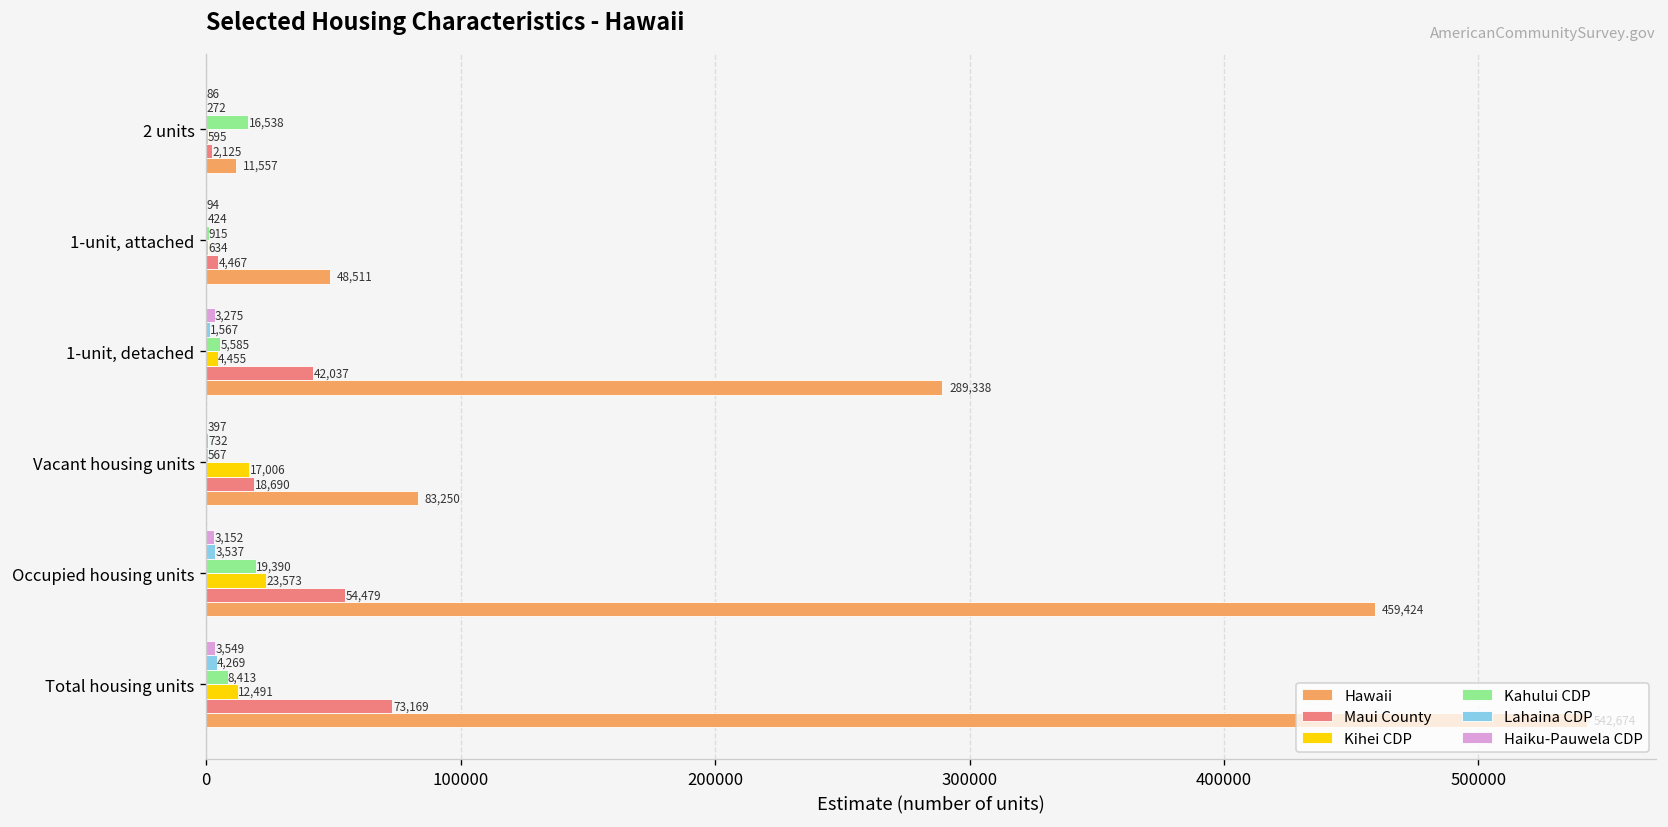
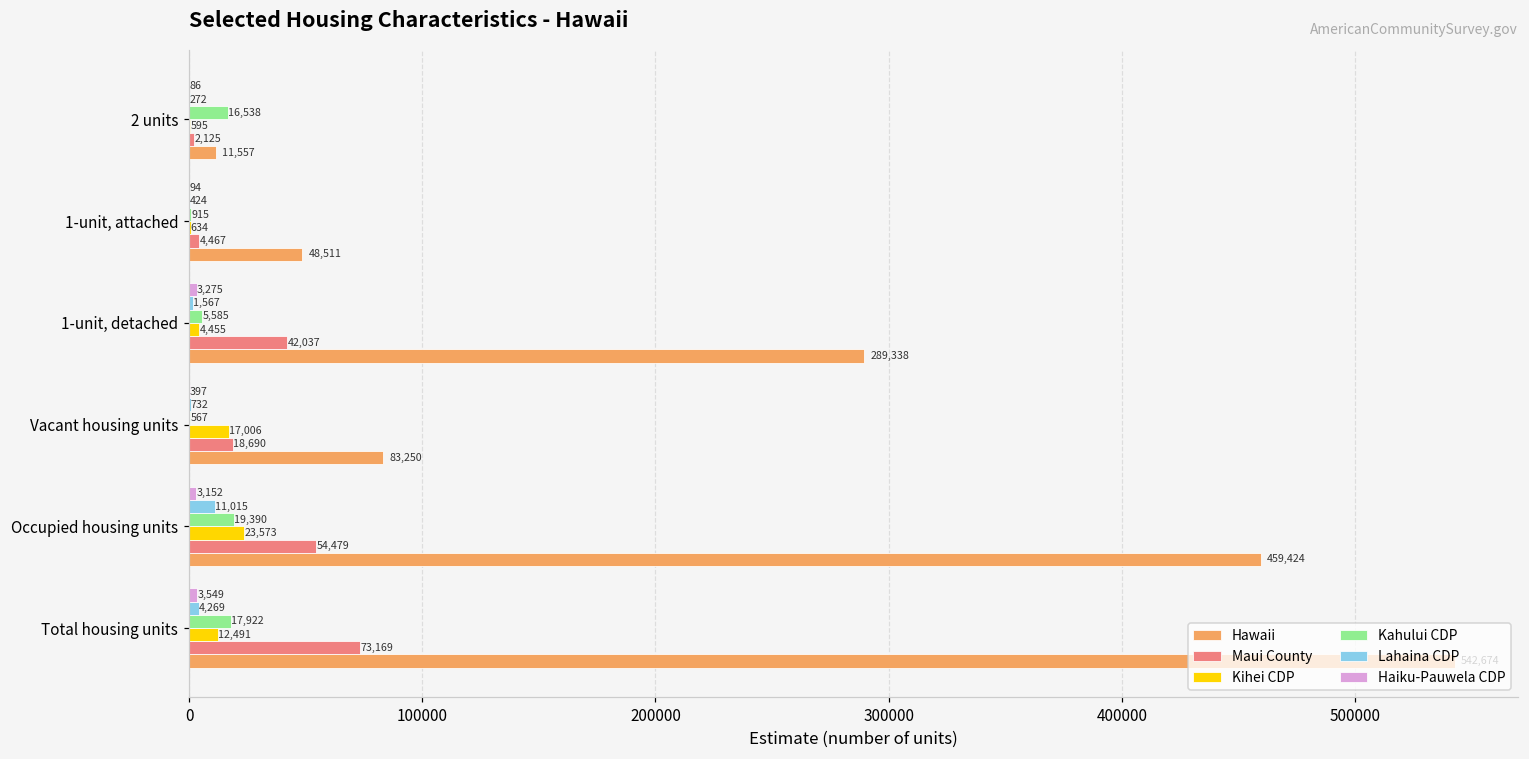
Lahaina CDP, Occupied housing units: 3,537 -> 11,015
Kahului CDP, Total housing units: 8,413 -> 17,922
